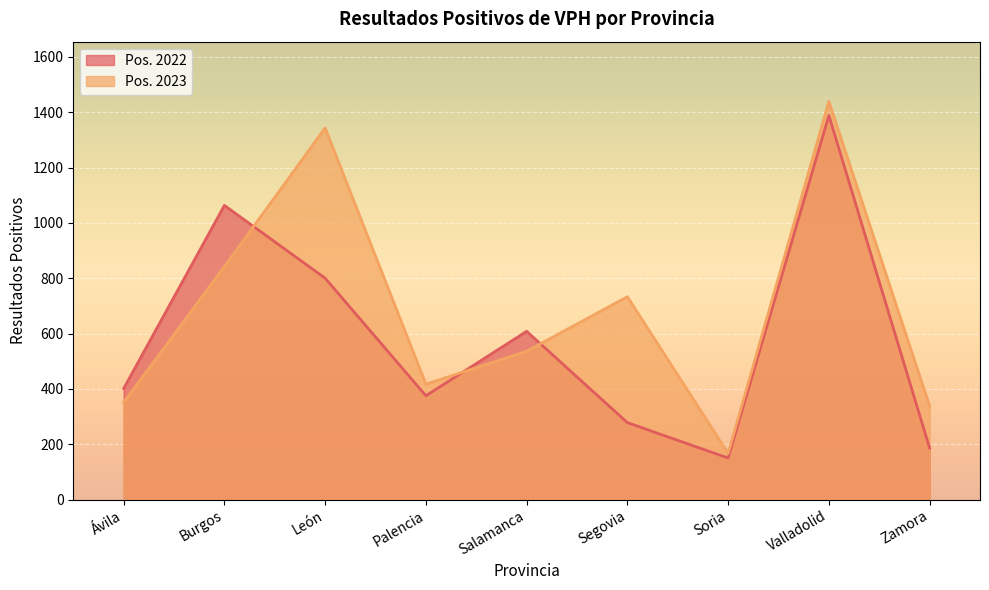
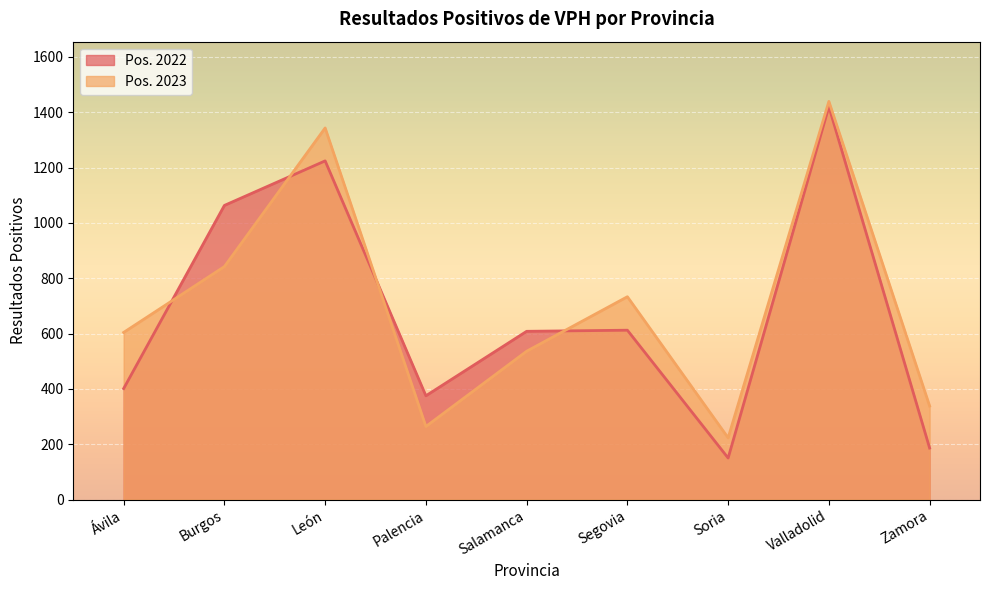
Pos. 2023, Ávila: 350 -> 600
Pos. 2022, León: 800 -> 1220
Pos. 2023, Palencia: 420 -> 260
Pos. 2022, Segovia: 280 -> 610
Pos. 2023, Soria: 170 -> 220
Pos. 2022, Valladolid: 1390 -> 1420
